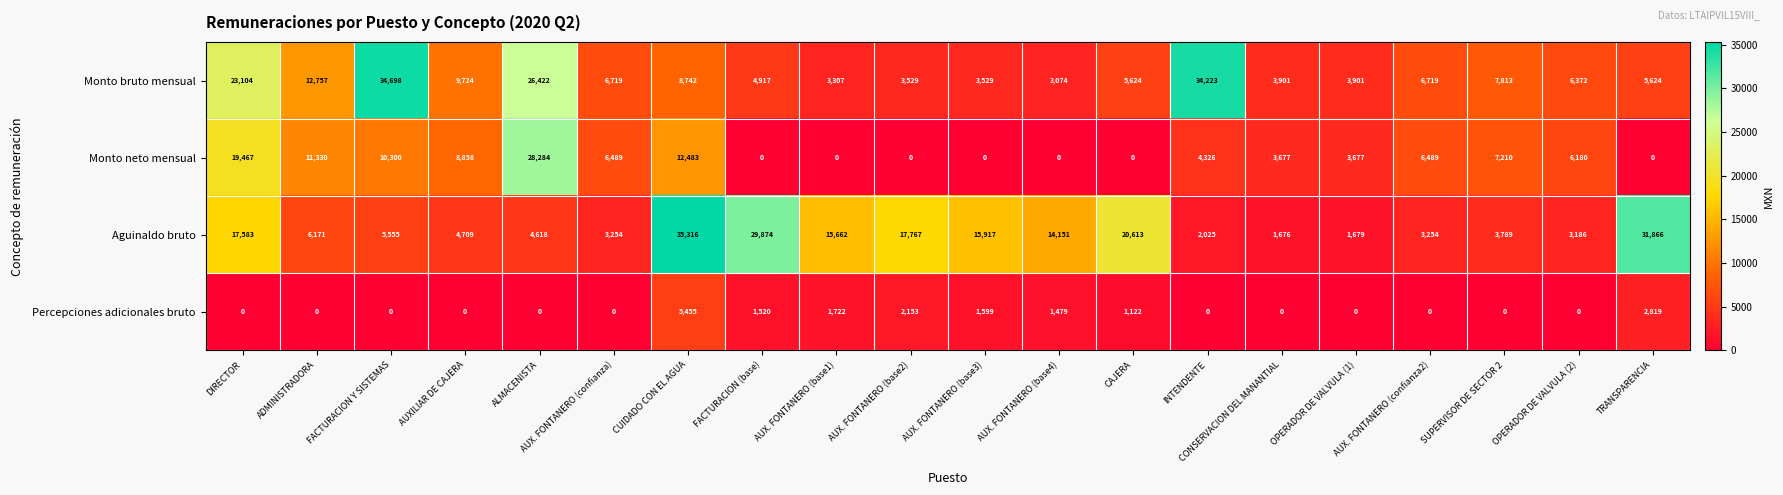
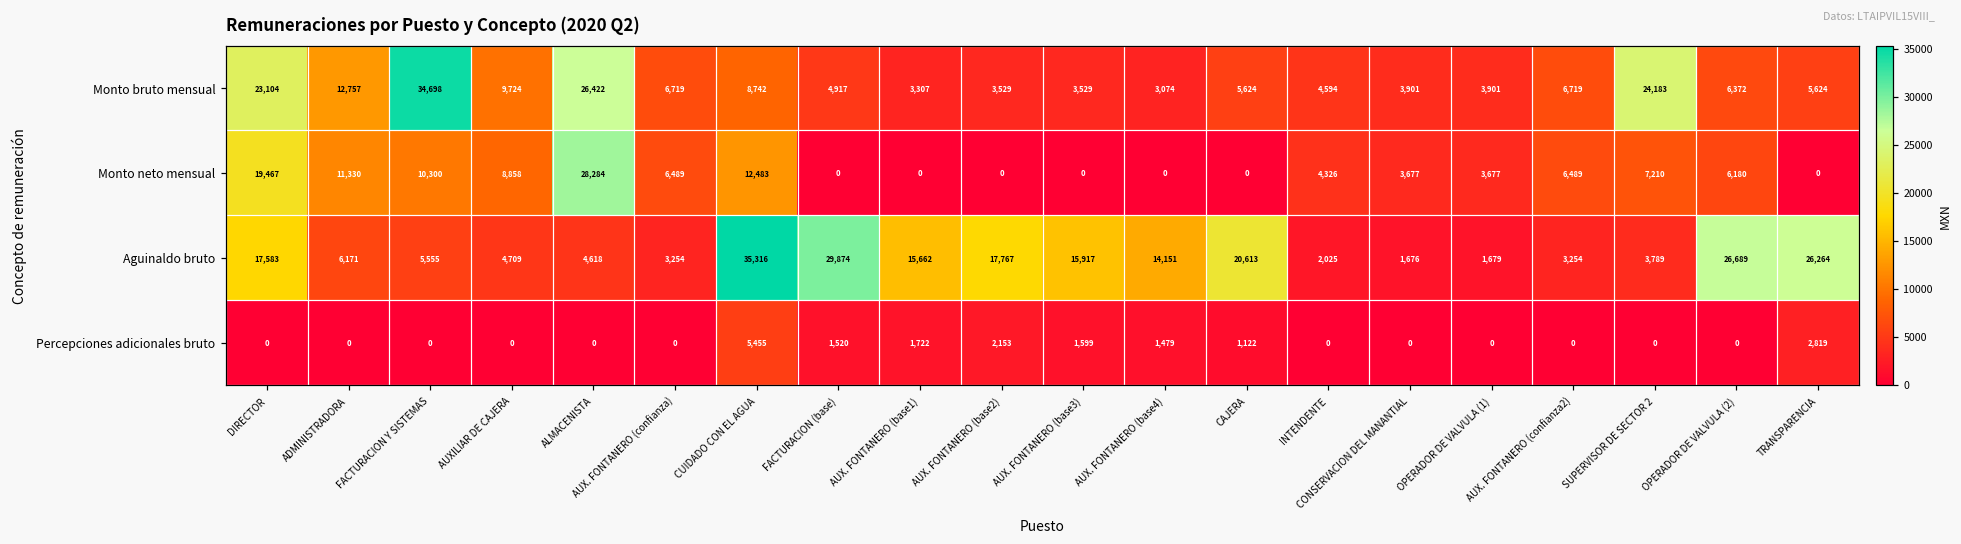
Monto bruto mensual, INTENDENTE: 34,223 -> 4,594
Monto bruto mensual, SUPERVISOR DE SECTOR 2: 7,813 -> 24,183
Aguinaldo bruto, OPERADOR DE VALVULA (2): 3,186 -> 26,689
Aguinaldo bruto, TRANSPARENCIA: 31,866 -> 26,264
